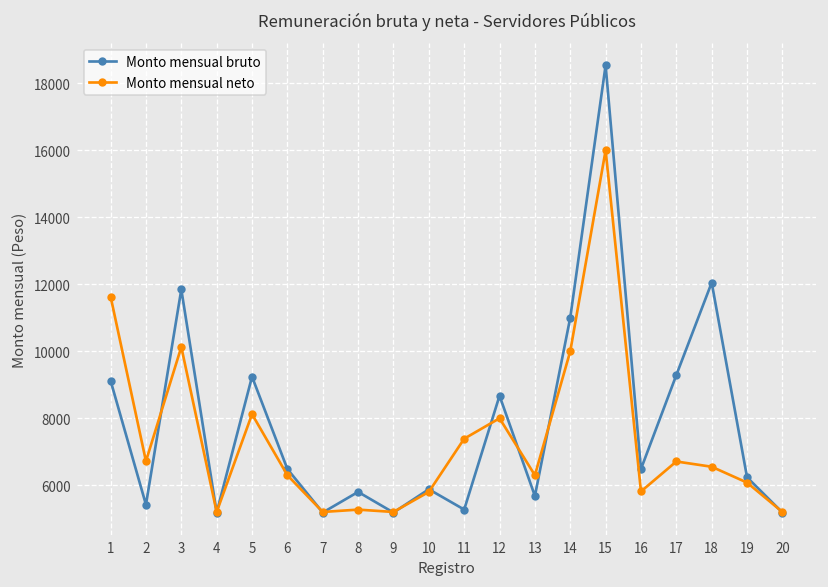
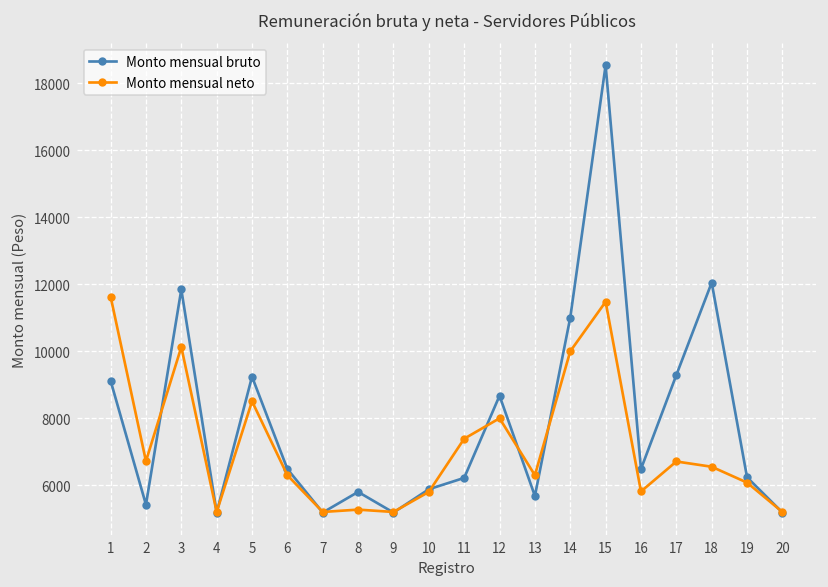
Monto mensual neto, 5: 8100 -> 8500
Monto mensual bruto, 11: 5300 -> 6200
Monto mensual neto, 15: 16000 -> 11500
